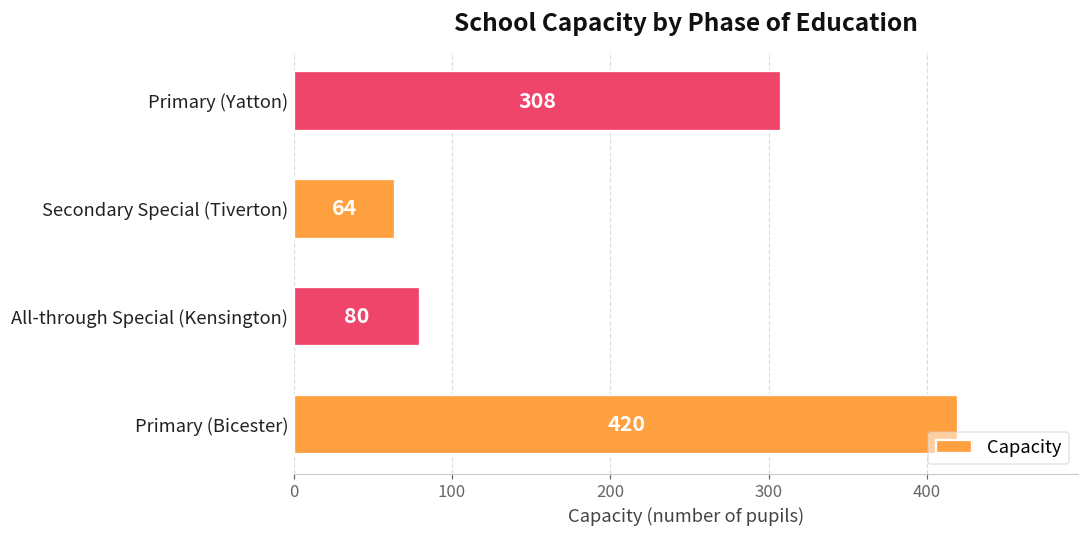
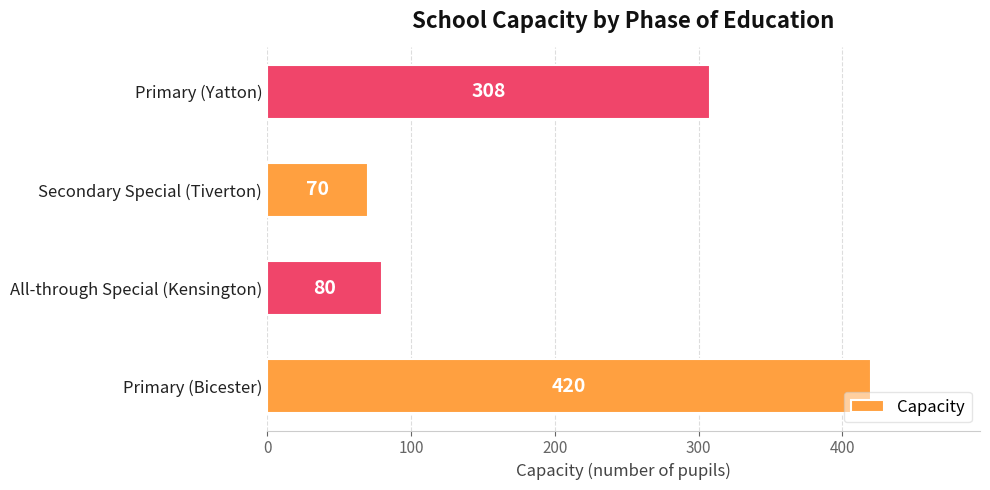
Secondary Special (Tiverton): 64 -> 70
